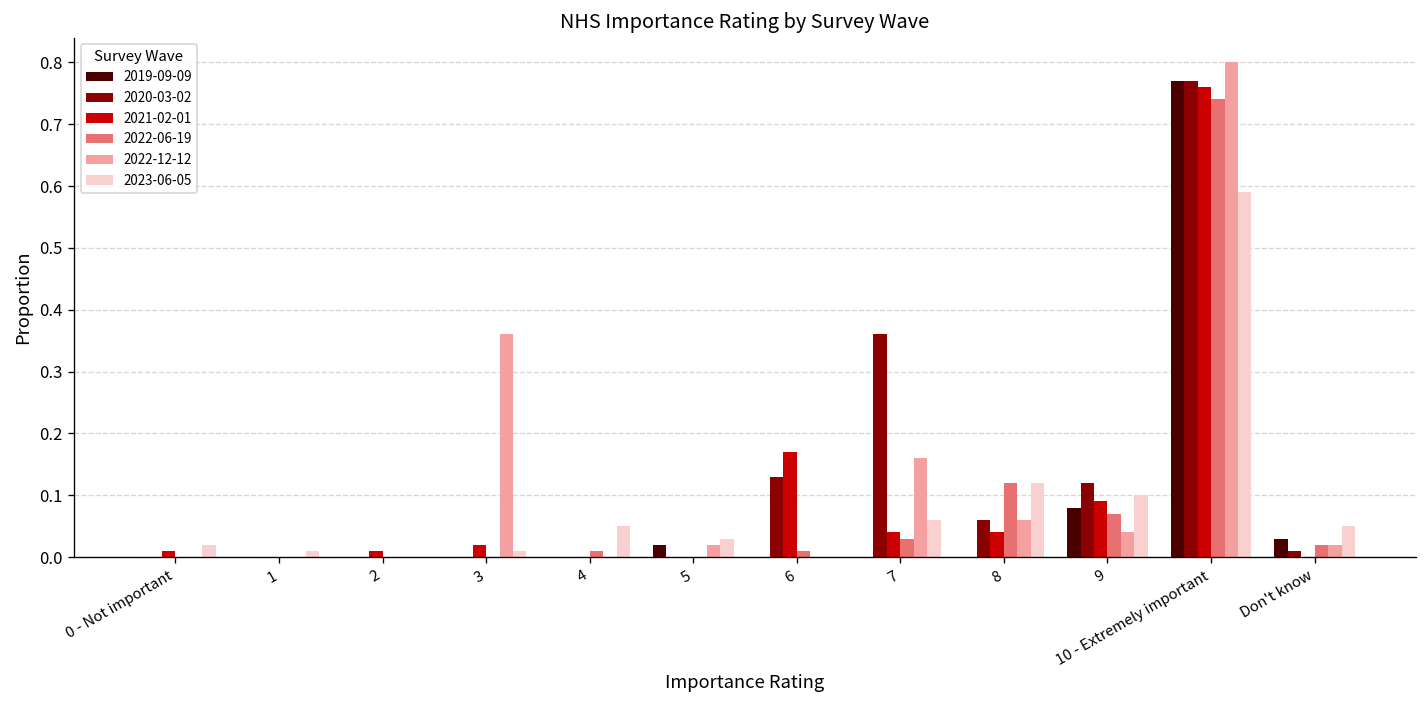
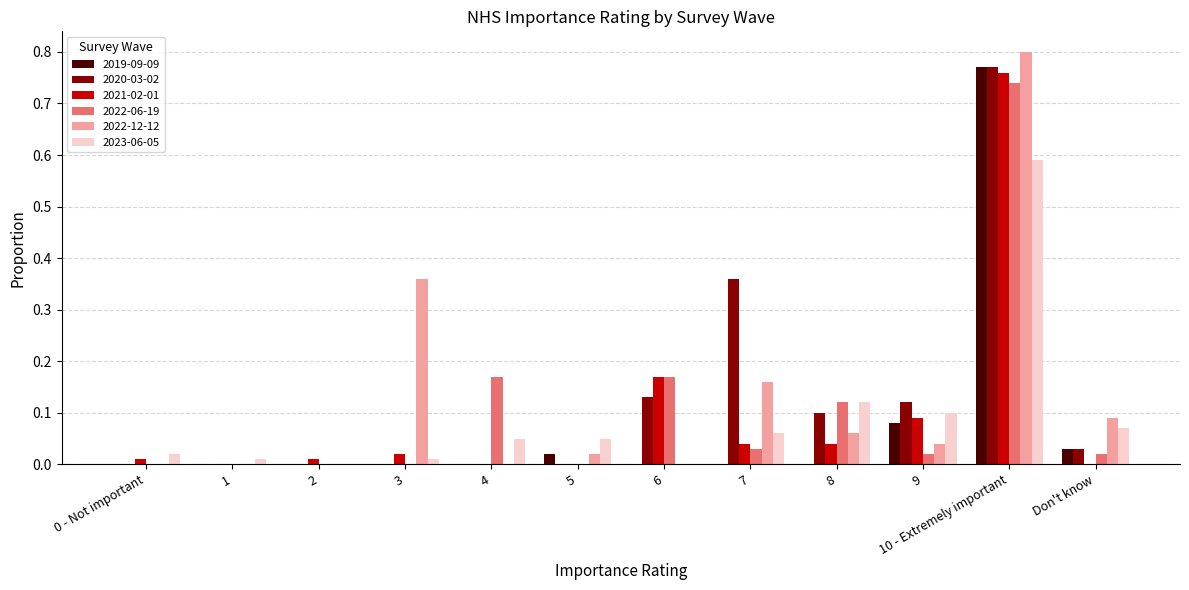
2022-06-19, 4: 0.01 -> 0.17
2023-06-05, 5: 0.03 -> 0.05
2022-06-19, 6: 0.01 -> 0.17
2020-03-02, 8: 0.06 -> 0.10
2022-06-19, 9: 0.07 -> 0.02
2020-03-02, Don't know: 0.01 -> 0.03
2022-12-12, Don't know: 0.02 -> 0.09
2023-06-05, Don't know: 0.05 -> 0.07
